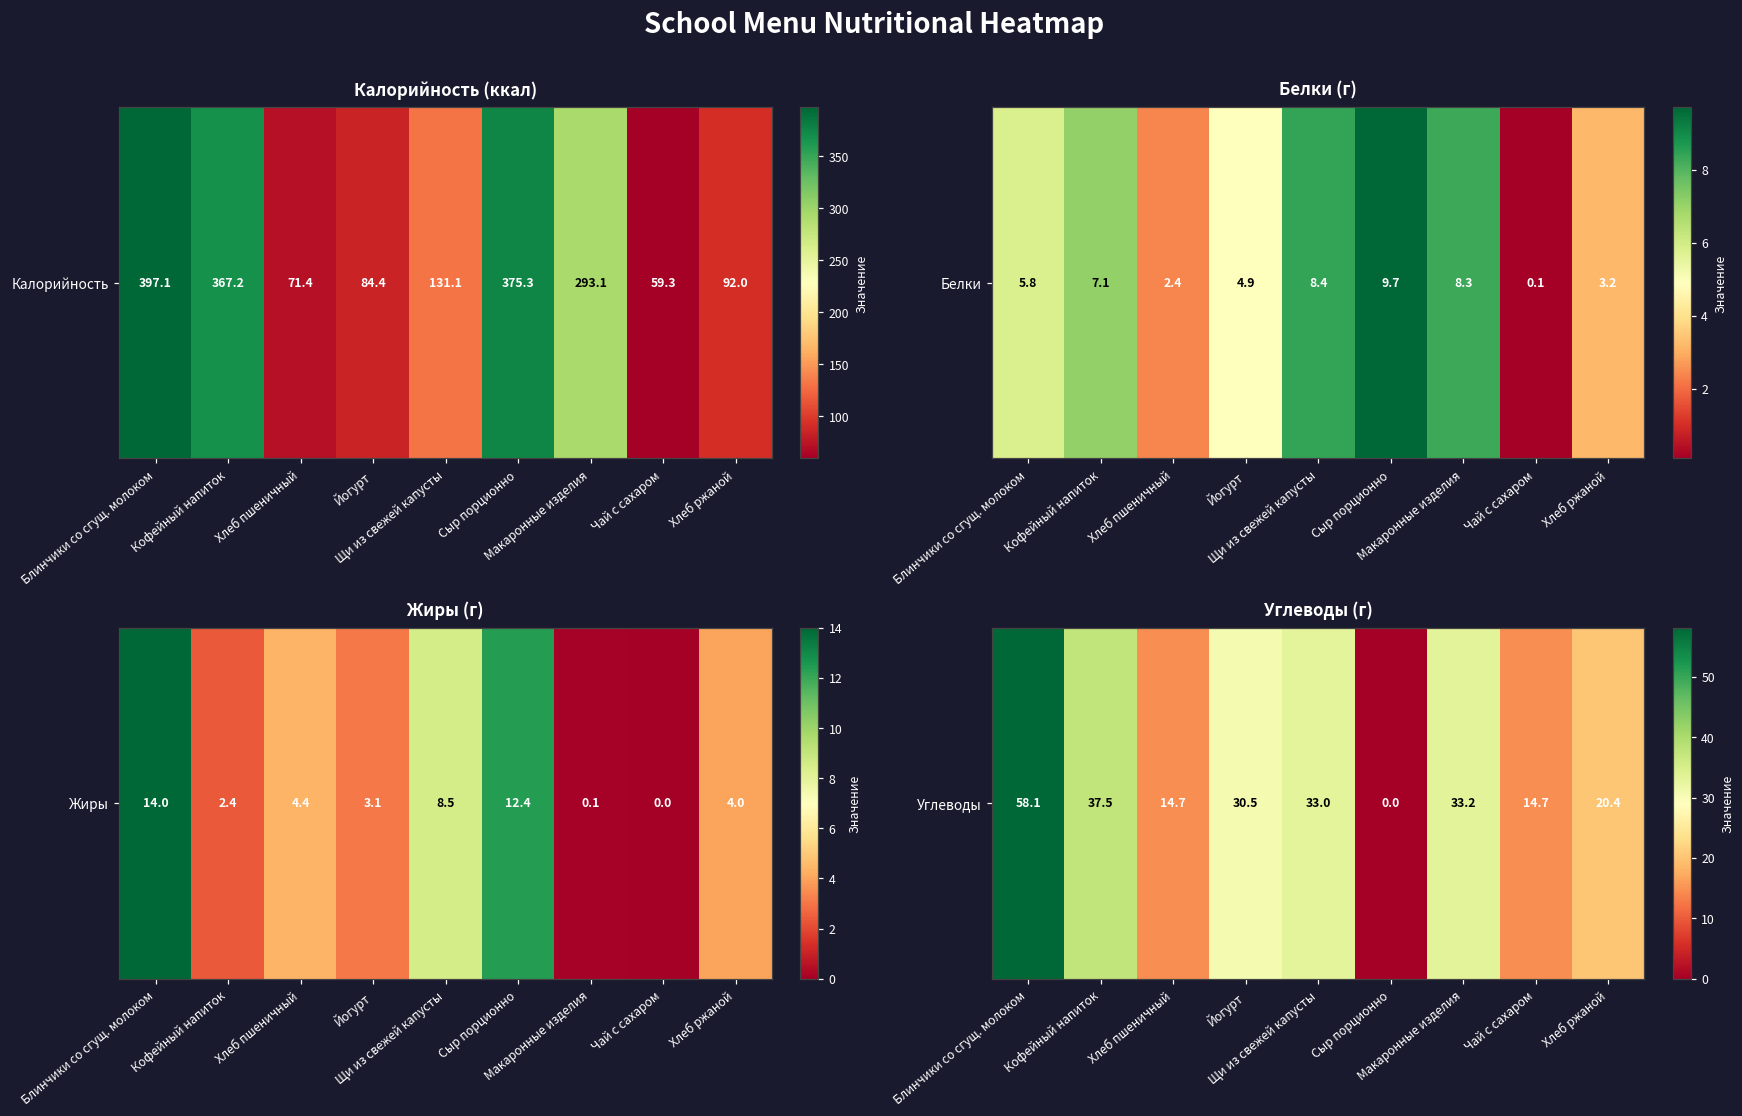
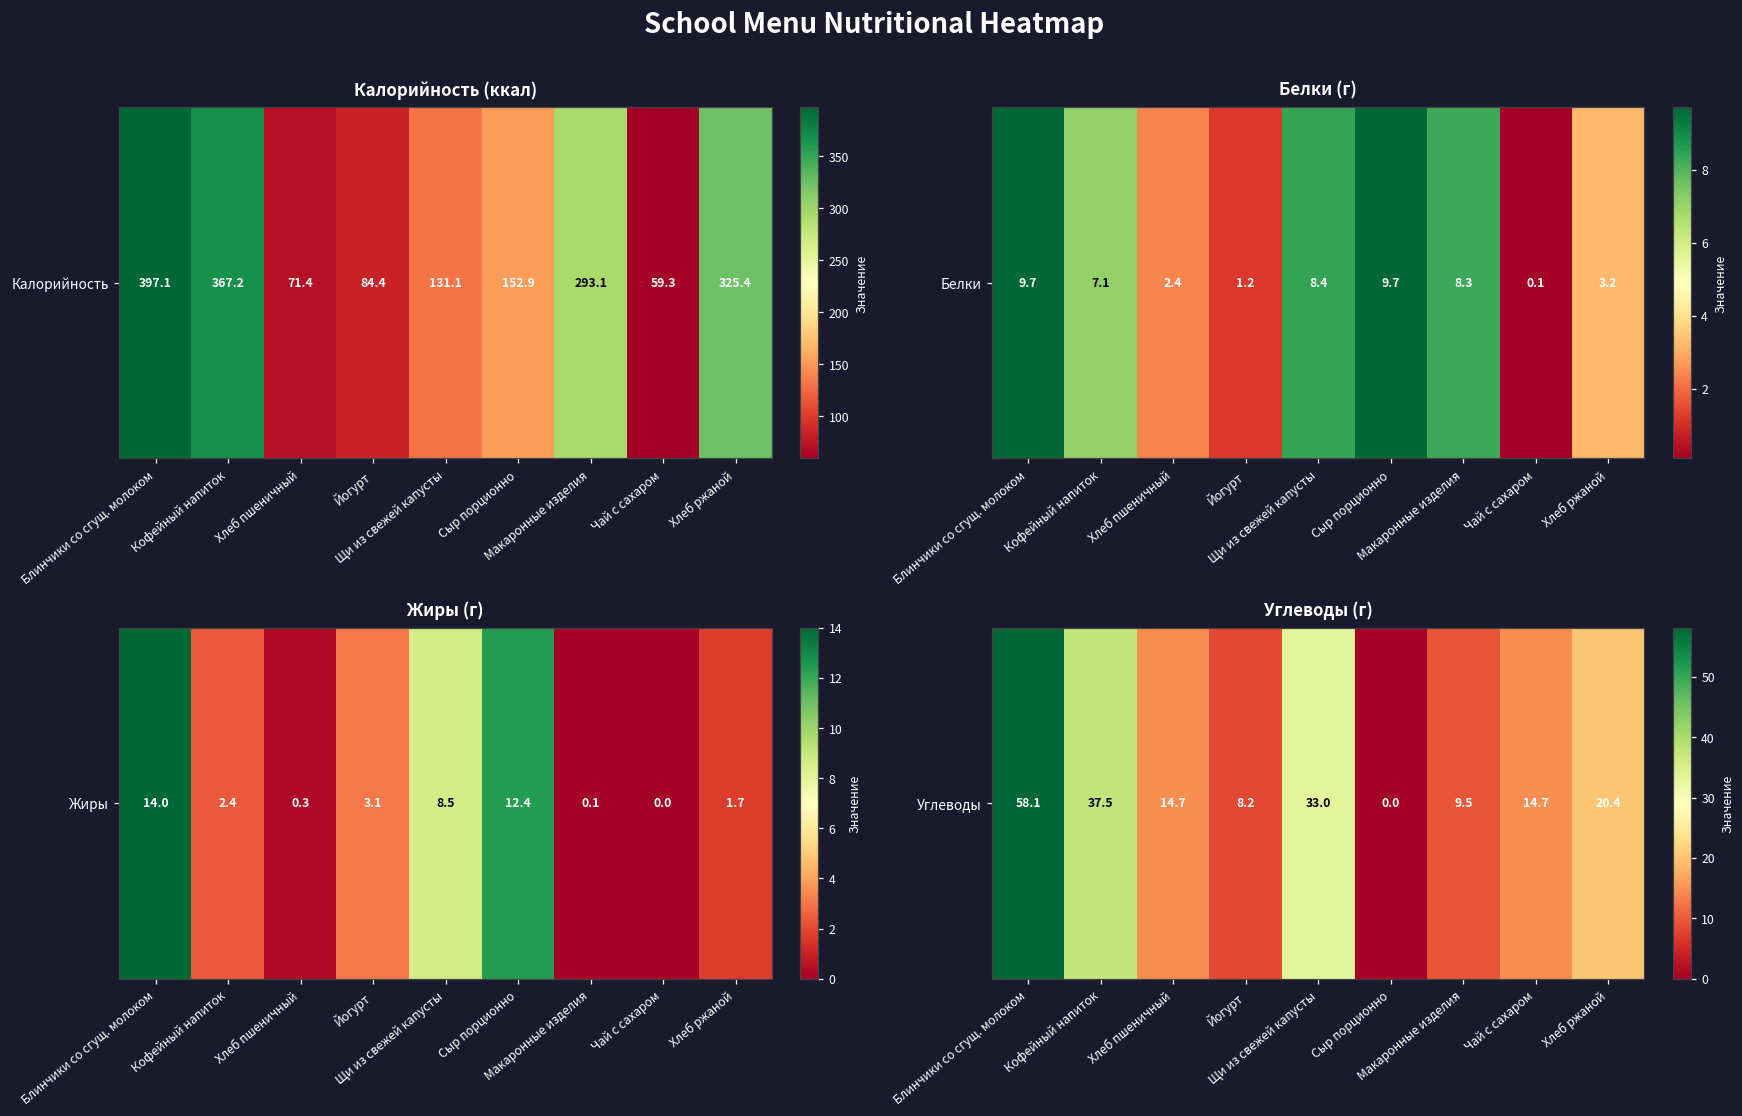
Калорийность (ккал), Калорийность, Сыр порционно: 375.3 -> 152.9
Калорийность (ккал), Калорийность, Хлеб ржаной: 92.0 -> 325.4
Белки (г), Белки, Блинчики со сгущ. молоком: 5.8 -> 9.7
Белки (г), Белки, Йогурт: 4.9 -> 1.2
Жиры (г), Жиры, Хлеб пшеничный: 4.4 -> 0.3
Жиры (г), Жиры, Хлеб ржаной: 4.0 -> 1.7
Углеводы (г), Углеводы, Йогурт: 30.5 -> 8.2
Углеводы (г), Углеводы, Макаронные изделия: 33.2 -> 9.5
